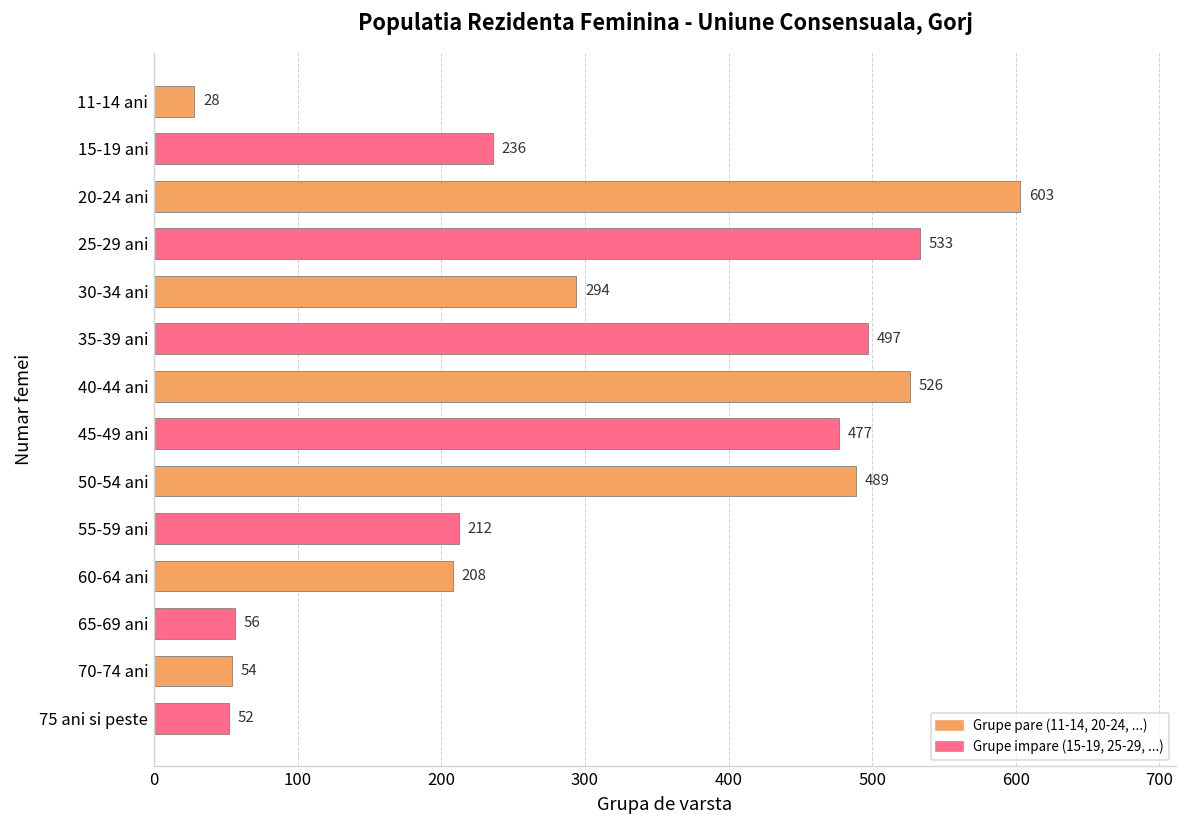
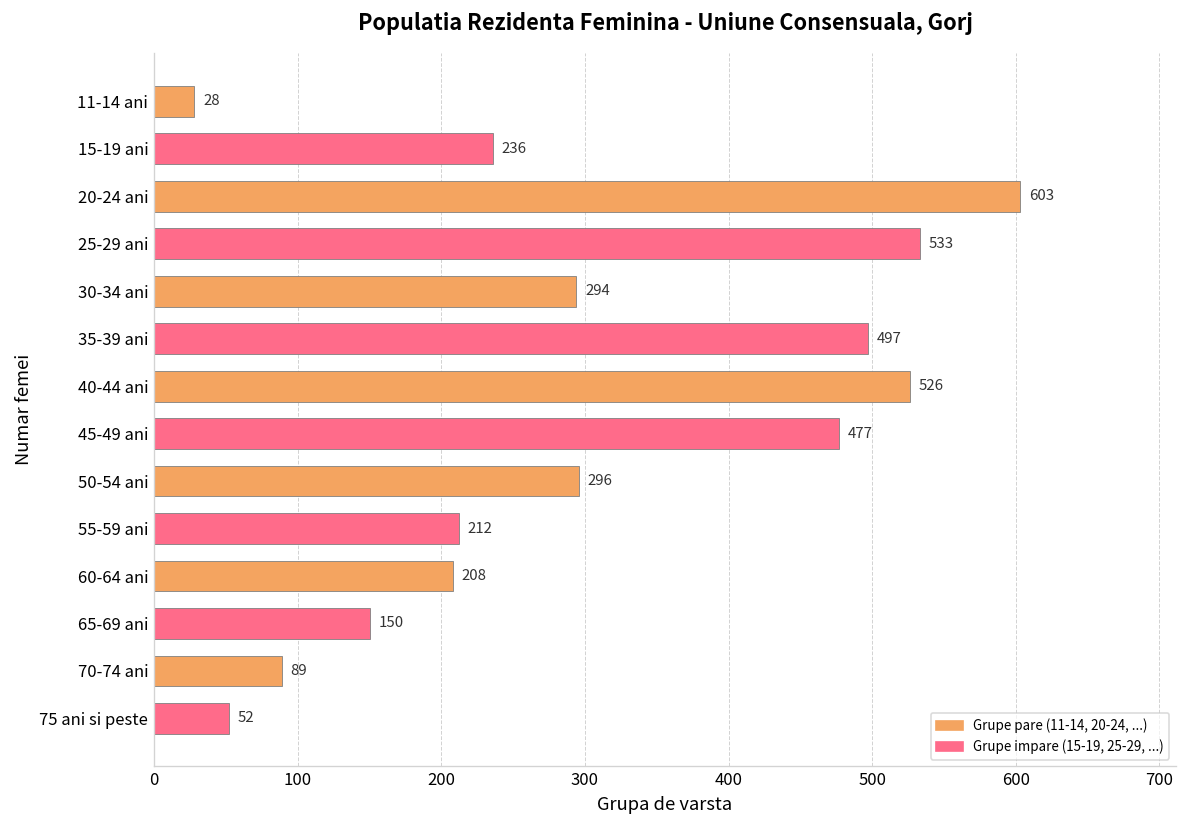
50-54 ani: 489 -> 296
65-69 ani: 56 -> 150
70-74 ani: 54 -> 89
